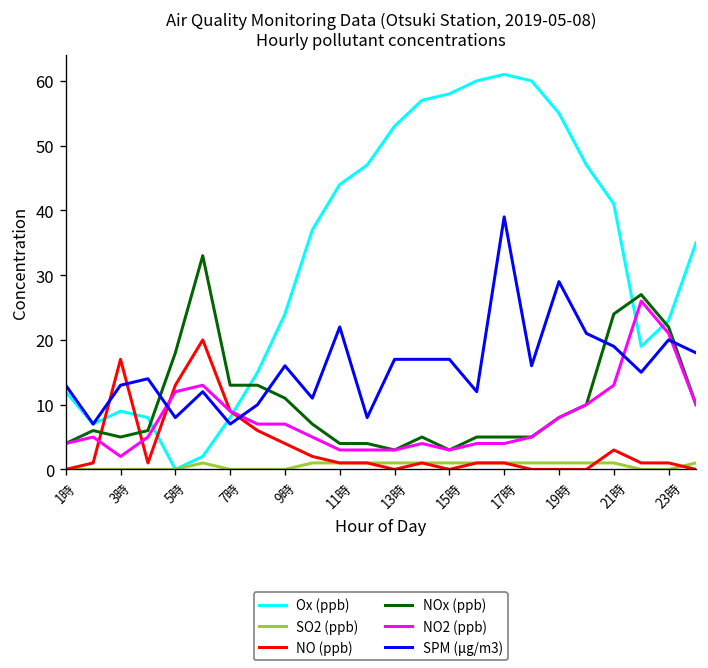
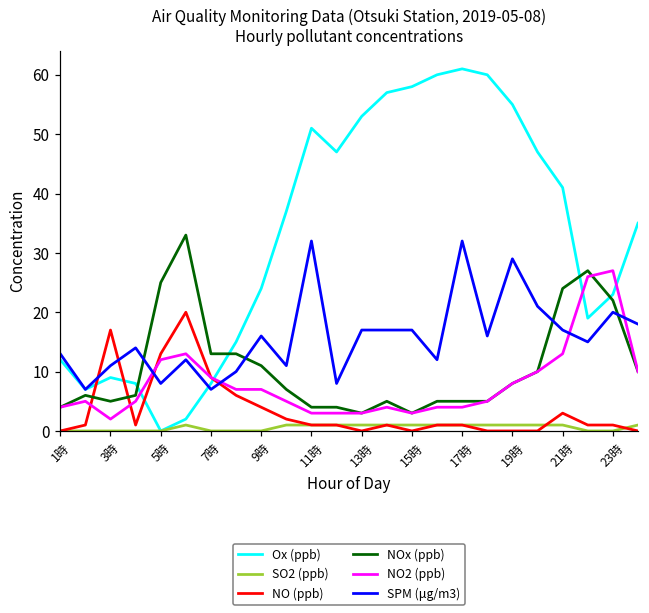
SPM (μg/m3), 3時: 13 -> 11
NOx (ppb), 5時: 18 -> 25
Ox (ppb), 11時: 44 -> 51
SPM (μg/m3), 11時: 22 -> 32
SPM (μg/m3), 17時: 39 -> 32
SPM (μg/m3), 21時: 19 -> 17
NO2 (ppb), 23時: 21 -> 27
